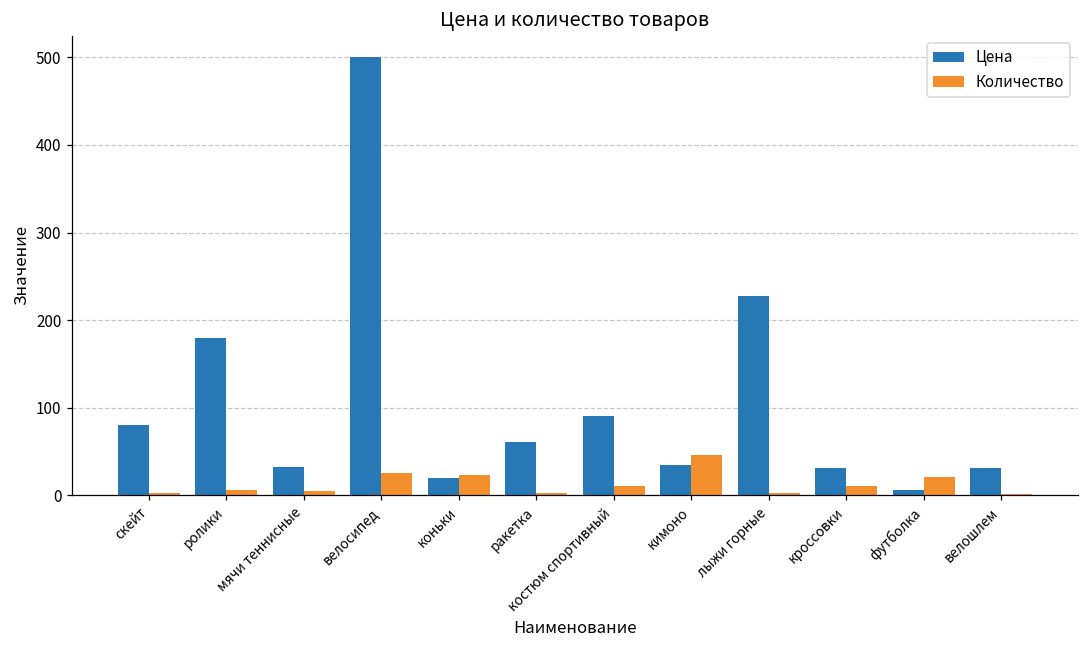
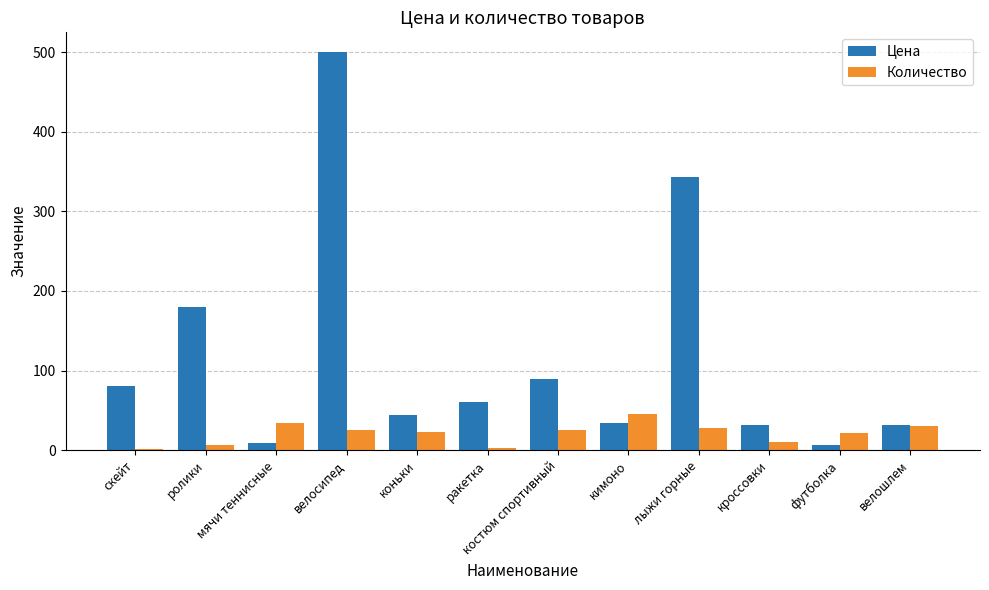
Цена, мячи теннисные: 30 -> 10
Количество, мячи теннисные: 10 -> 30
Цена, коньки: 20 -> 40
Количество, костюм спортивный: 10 -> 30
Цена, лыжи горные: 230 -> 340
Количество, лыжи горные: 0 -> 30
Количество, велошлем: 0 -> 30
